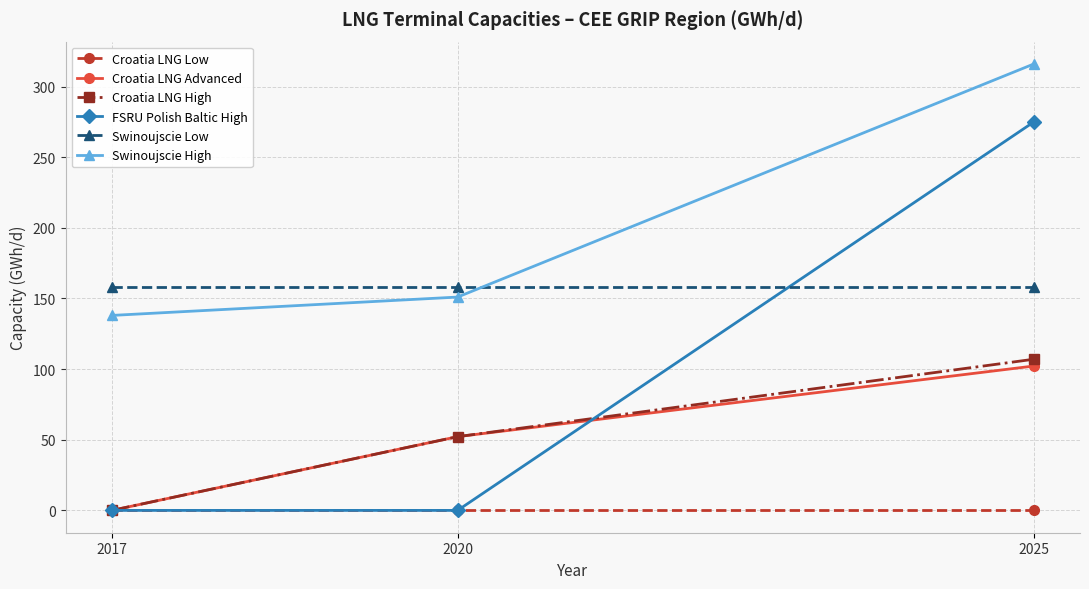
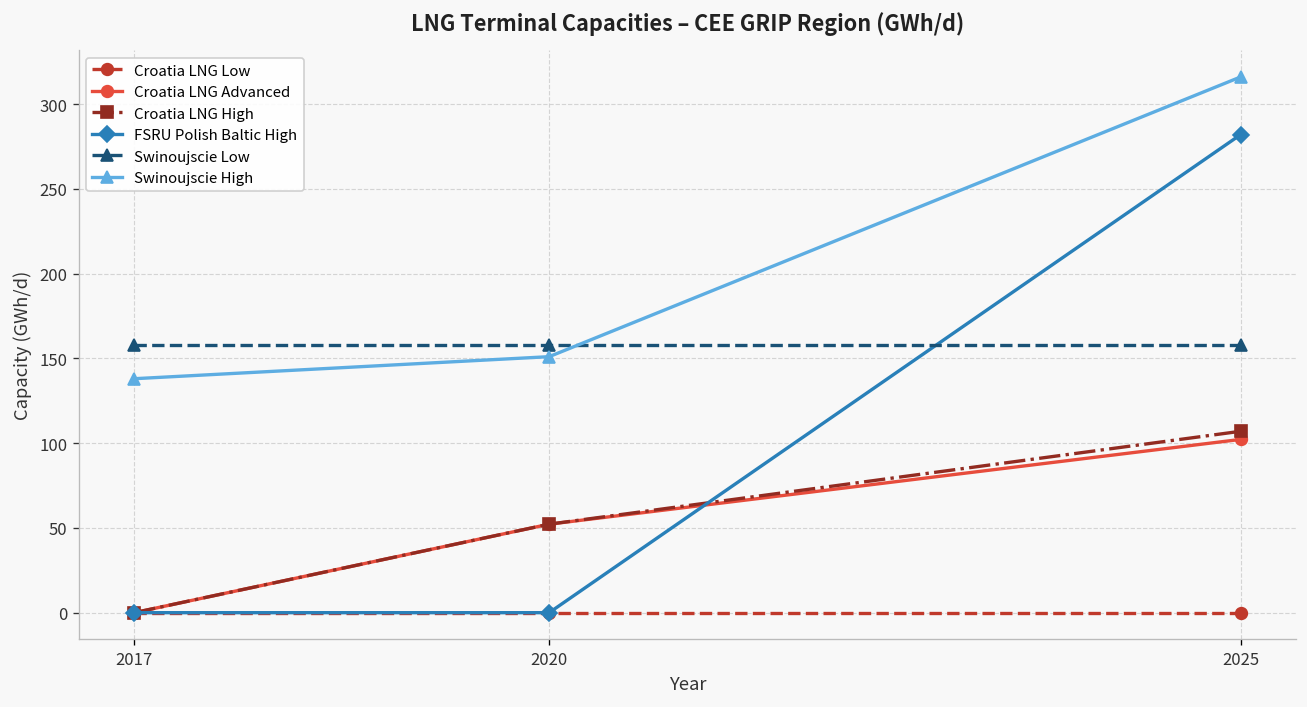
FSRU Polish Baltic High, 2025: 275 -> 282
